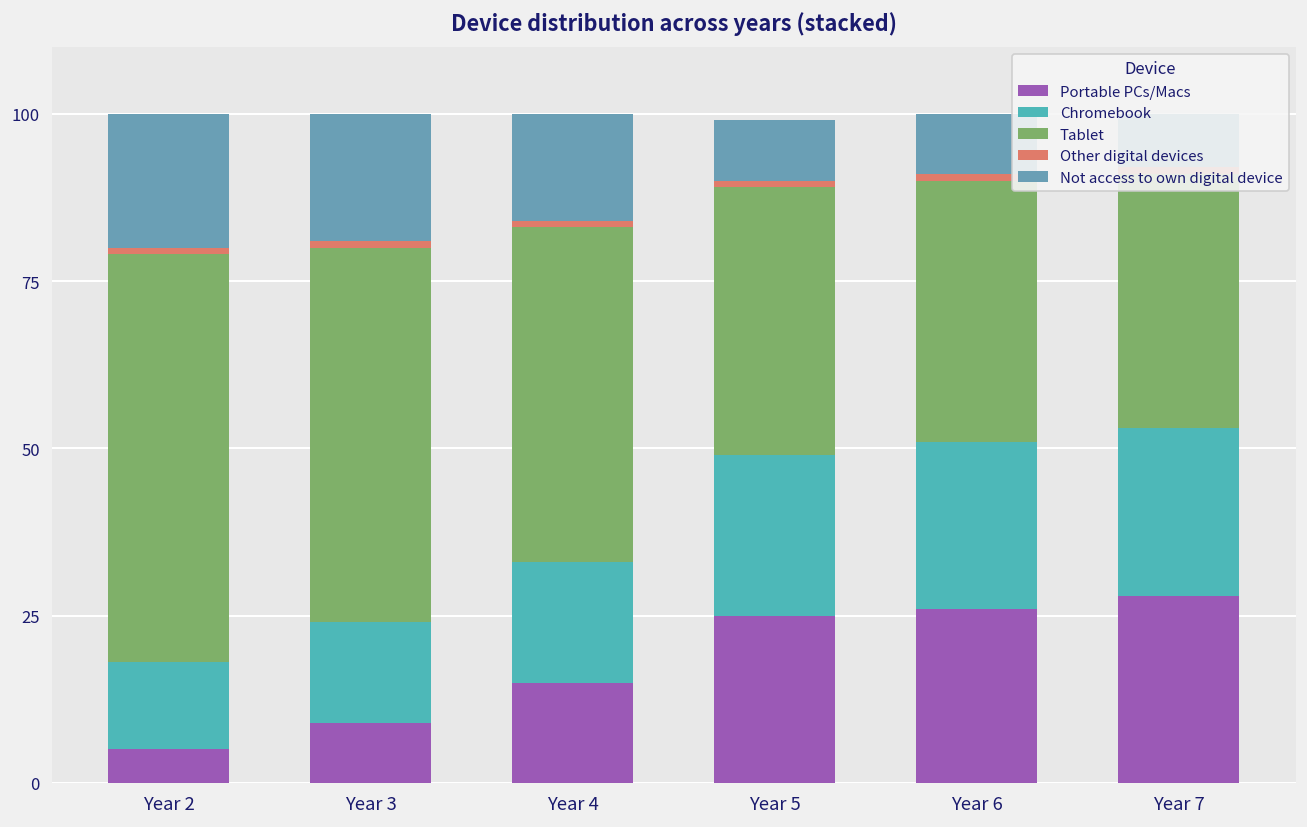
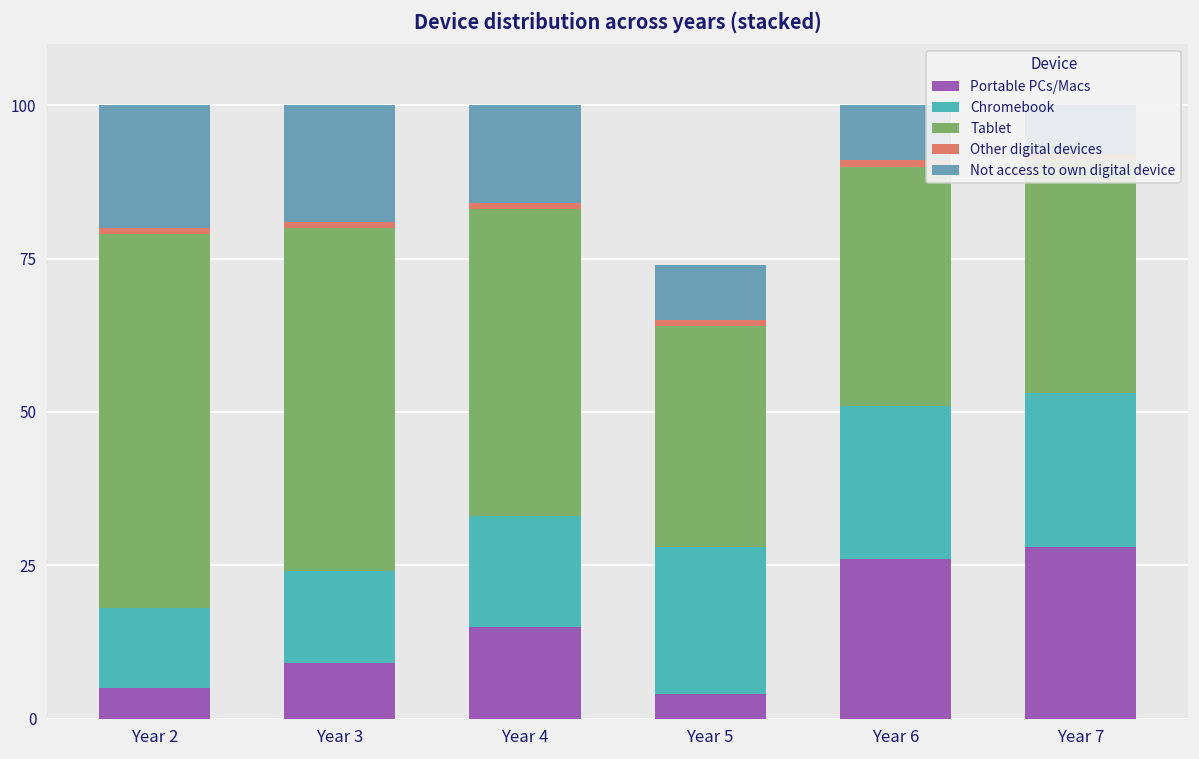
Portable PCs/Macs, Year 5: 25 -> 4
Tablet, Year 5: 40 -> 36
